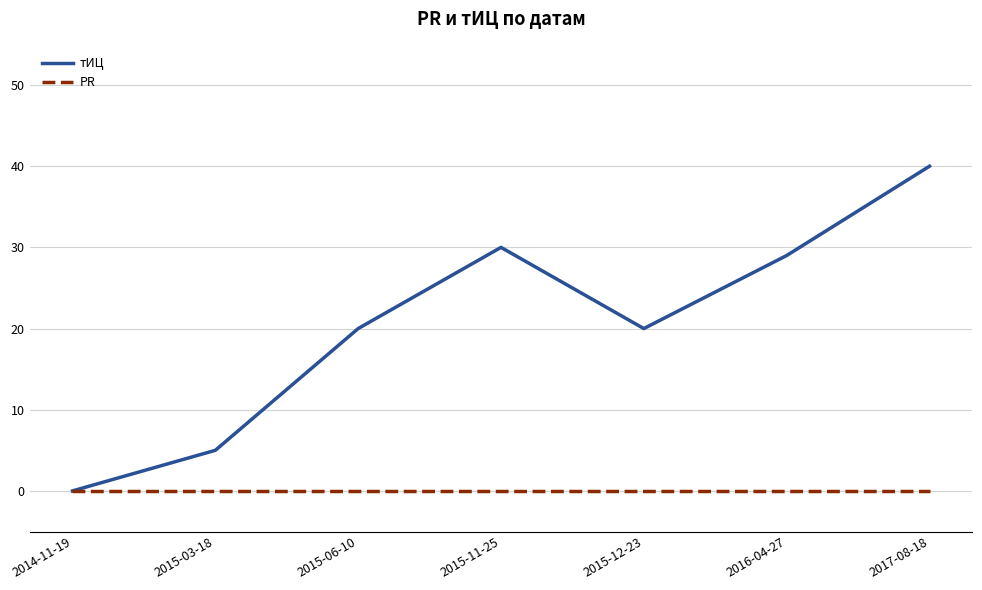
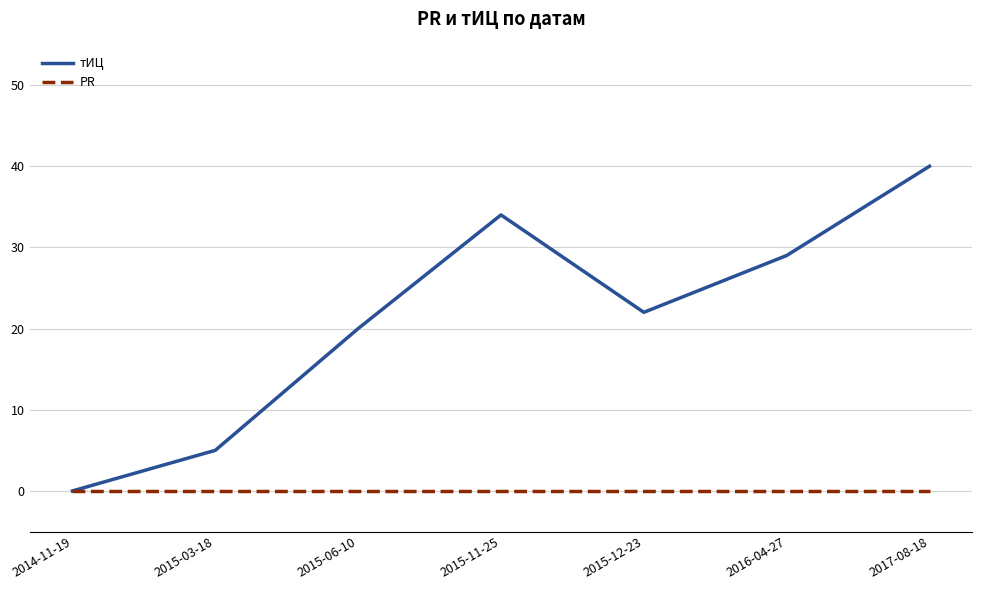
тИЦ, 2015-11-25: 30 -> 34
тИЦ, 2015-12-23: 20 -> 22
